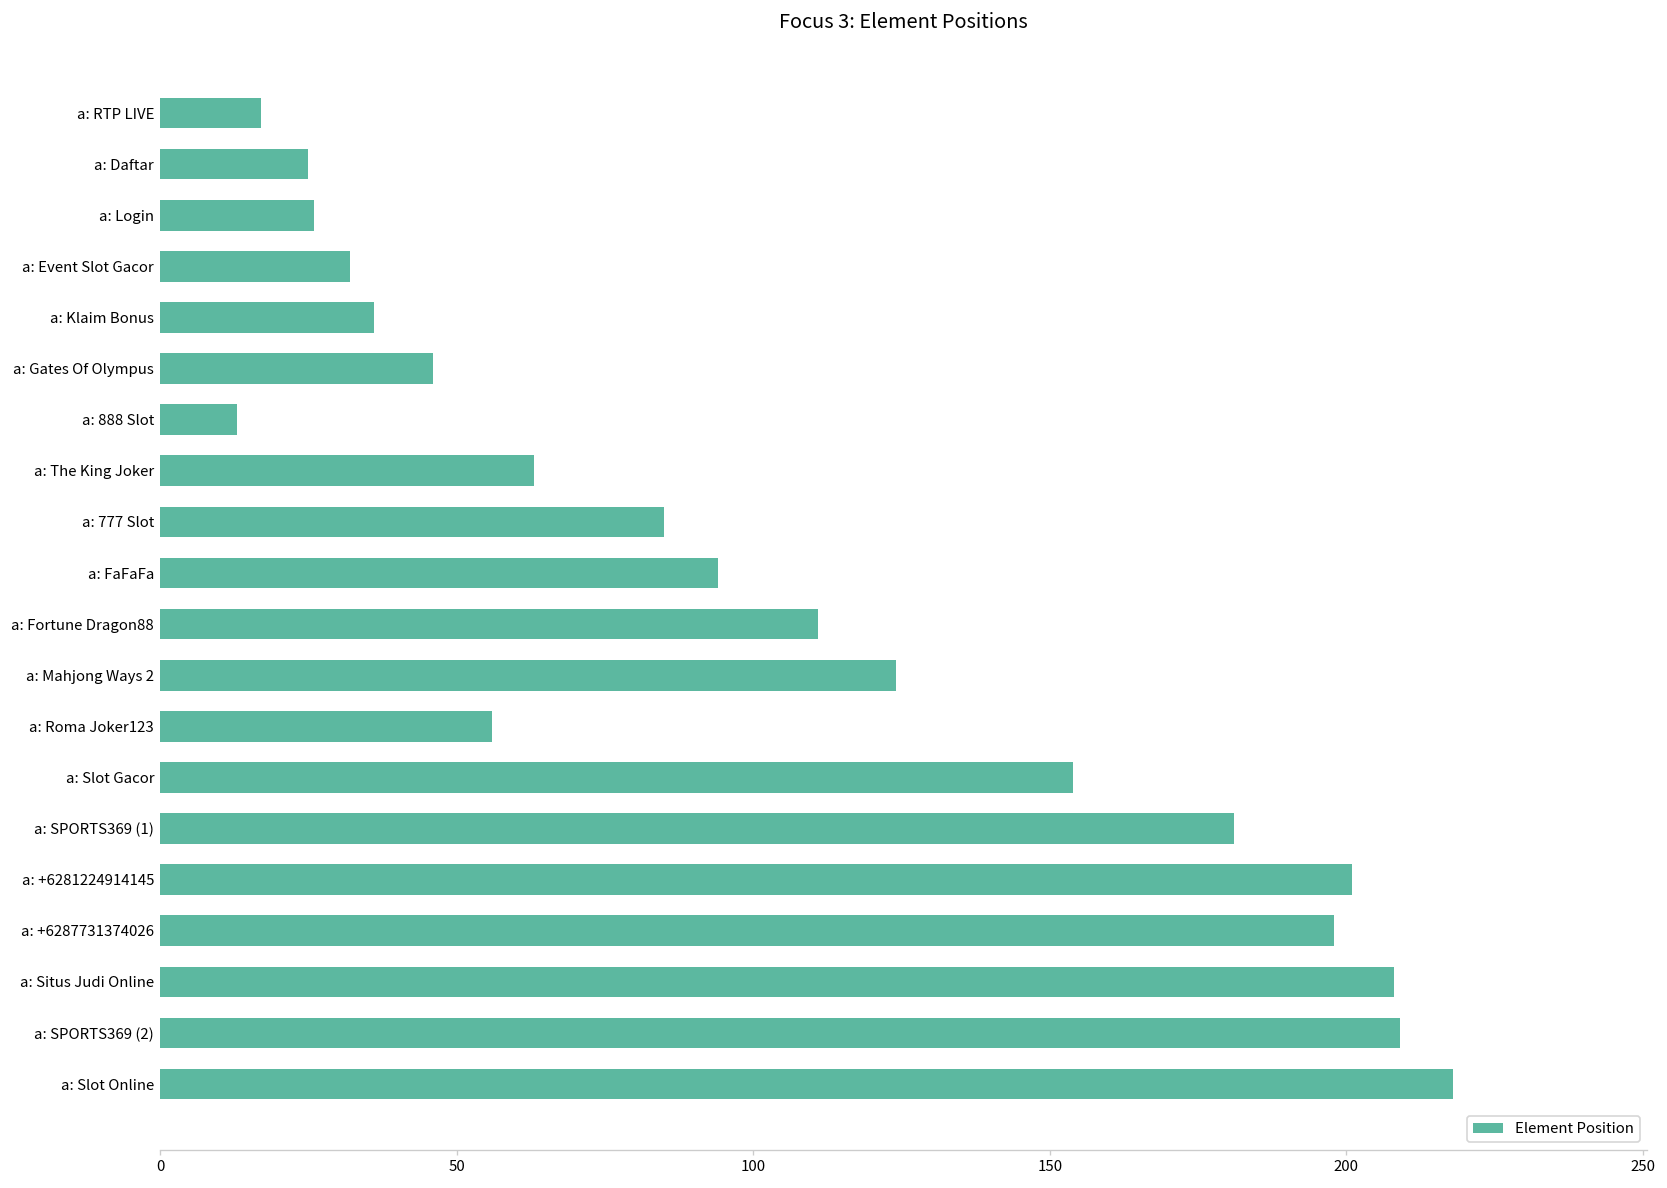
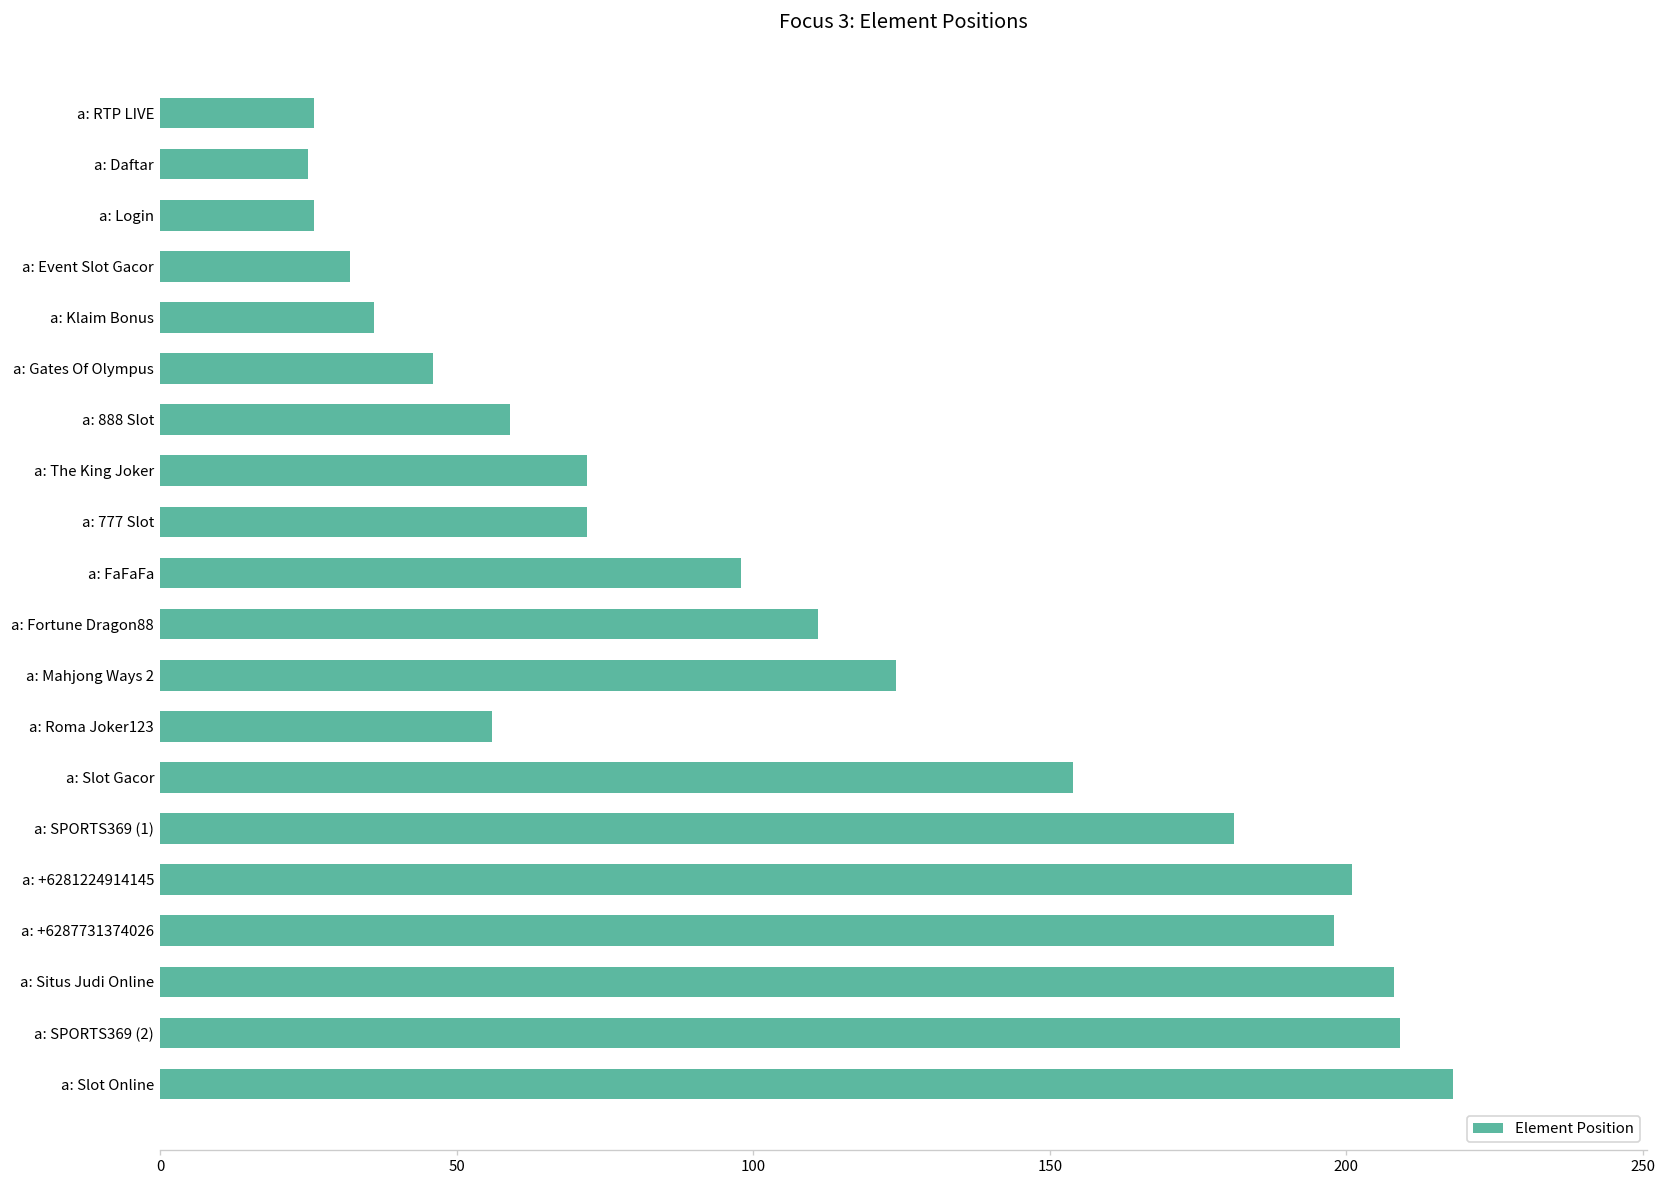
a: RTP LIVE: 17 -> 26
a: 888 Slot: 13 -> 59
a: The King Joker: 63 -> 72
a: 777 Slot: 85 -> 72
a: FaFaFa: 94 -> 98
